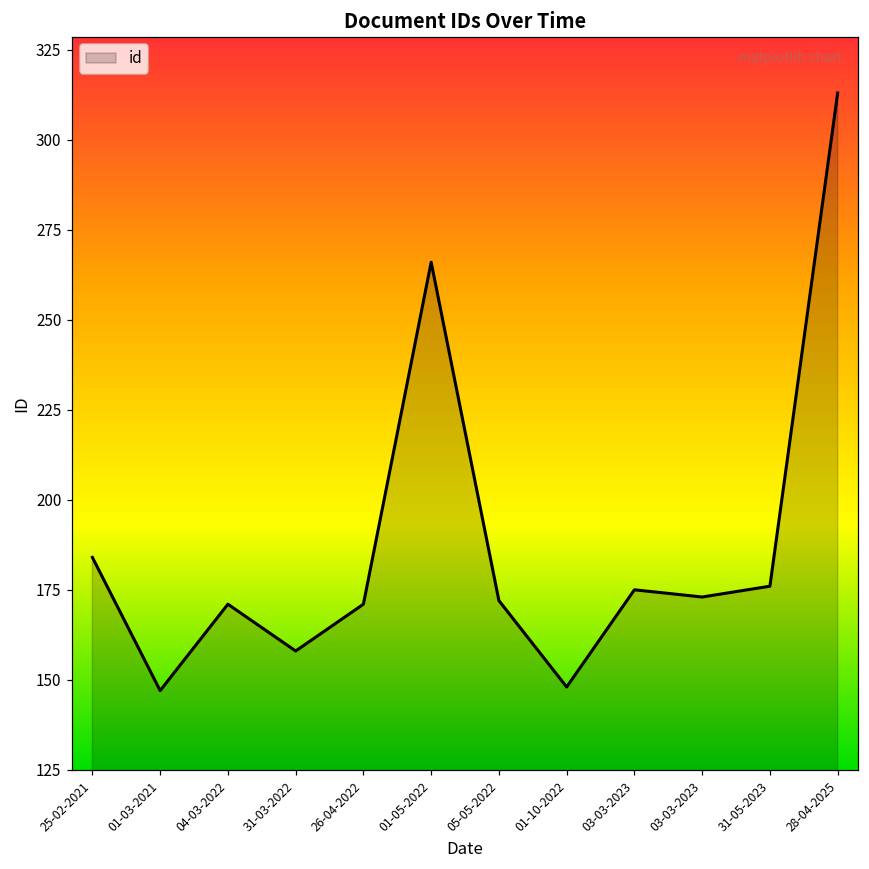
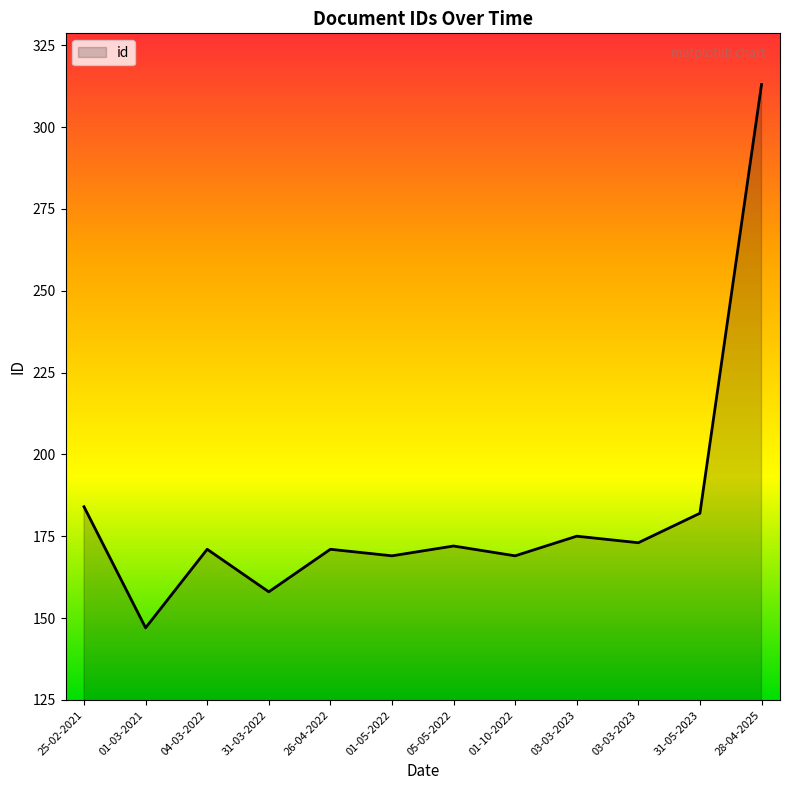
01-05-2022: 266 -> 169
01-10-2022: 148 -> 169
31-05-2023: 176 -> 182
